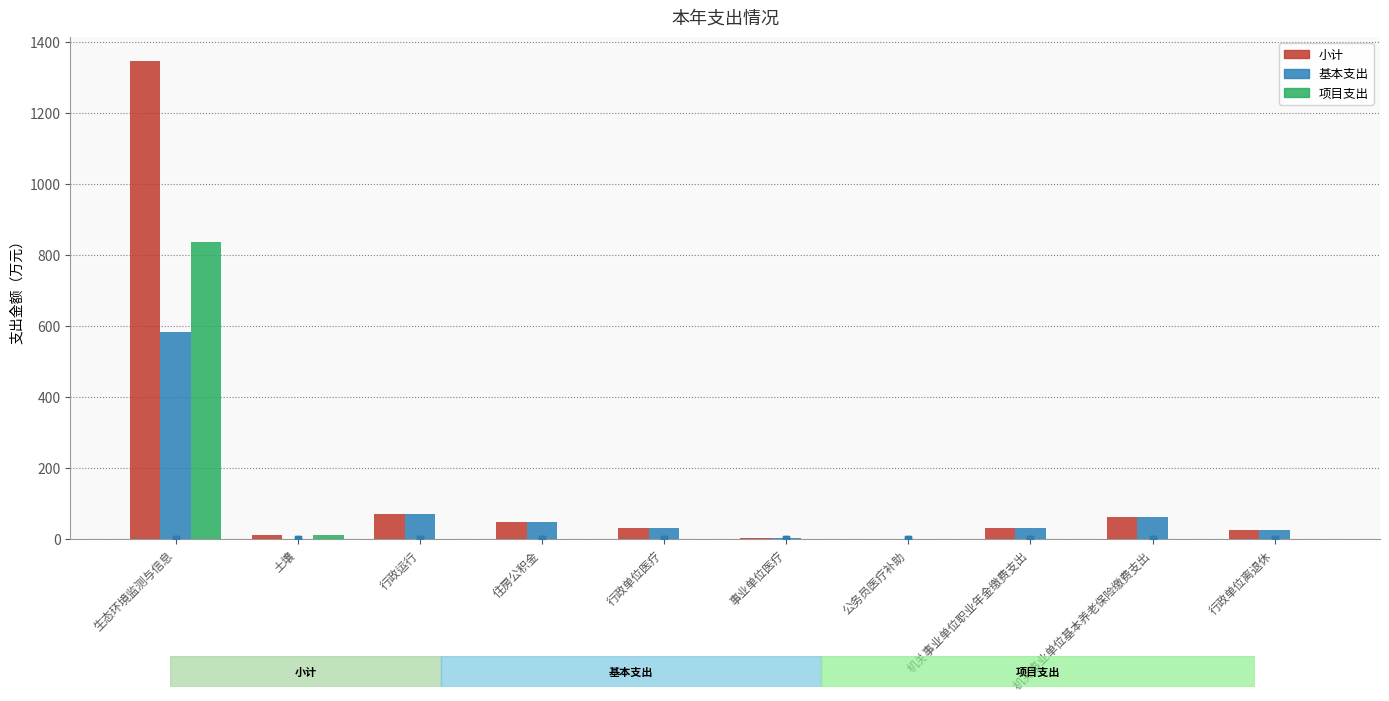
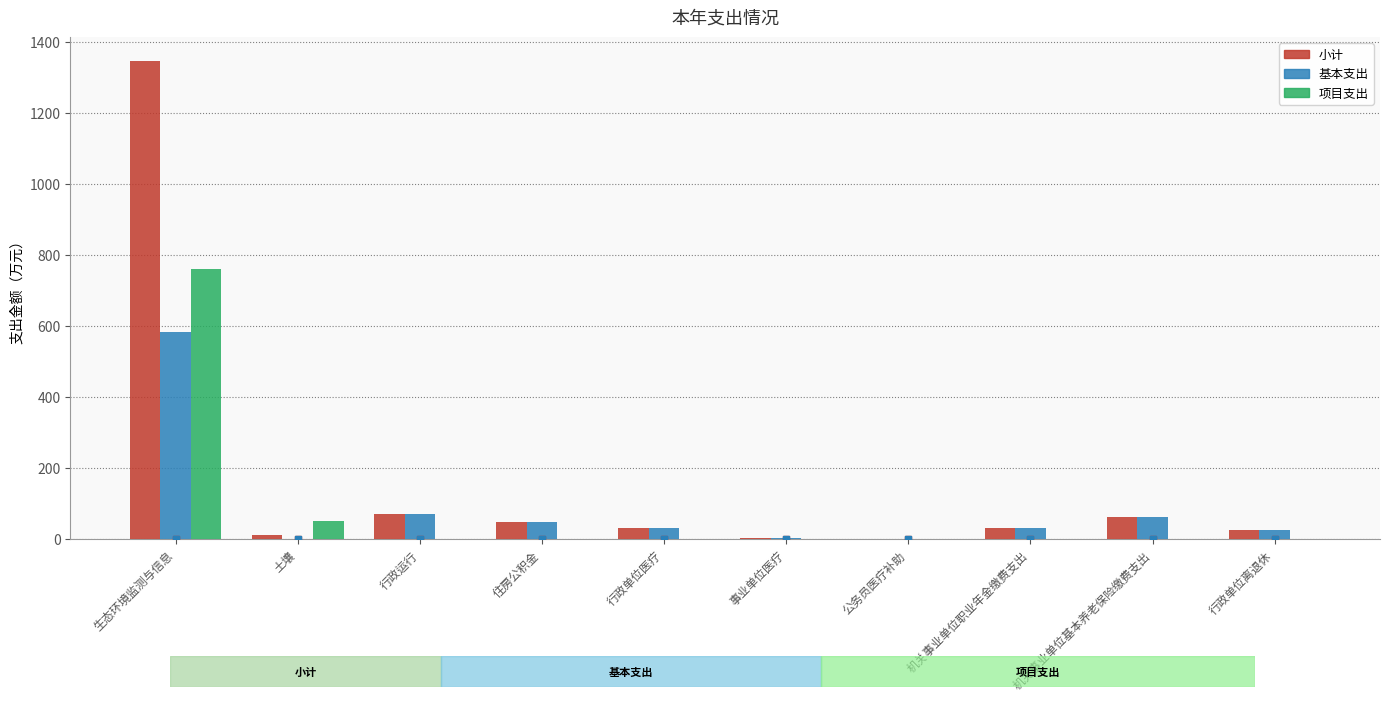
项目支出, 生态环境监测与信息: 840 -> 760
项目支出, 土壤: 10 -> 50
